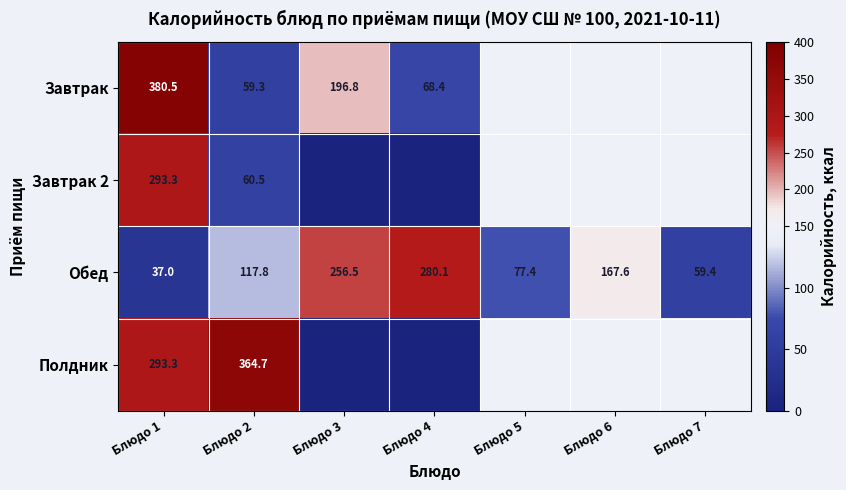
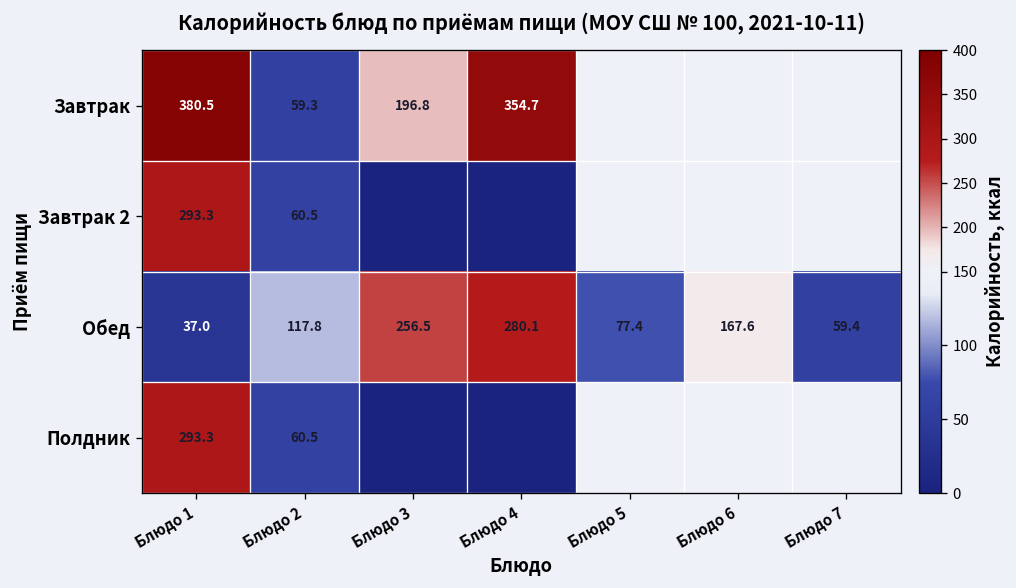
Завтрак, Блюдо 4: 68.4 -> 354.7
Полдник, Блюдо 2: 364.7 -> 60.5
